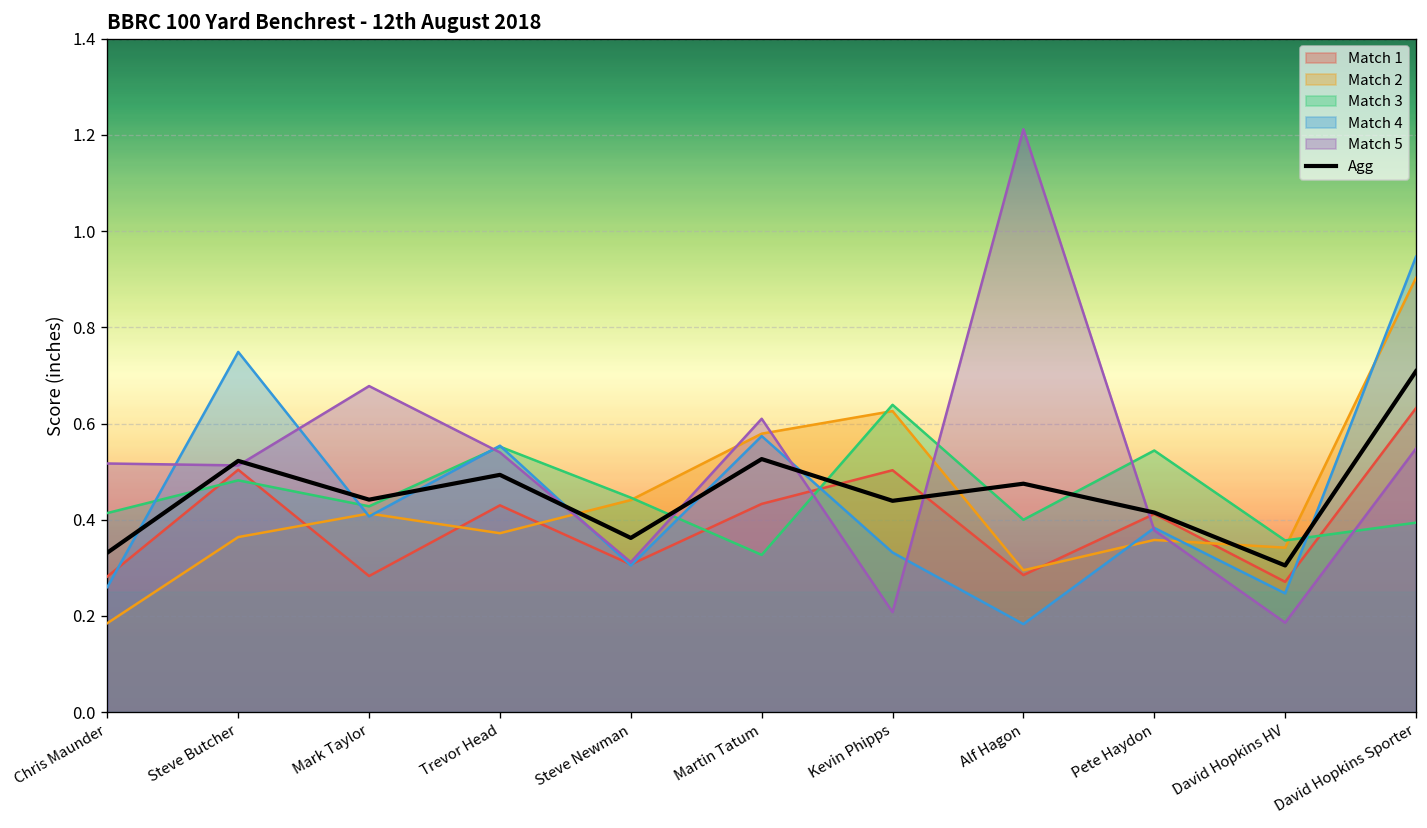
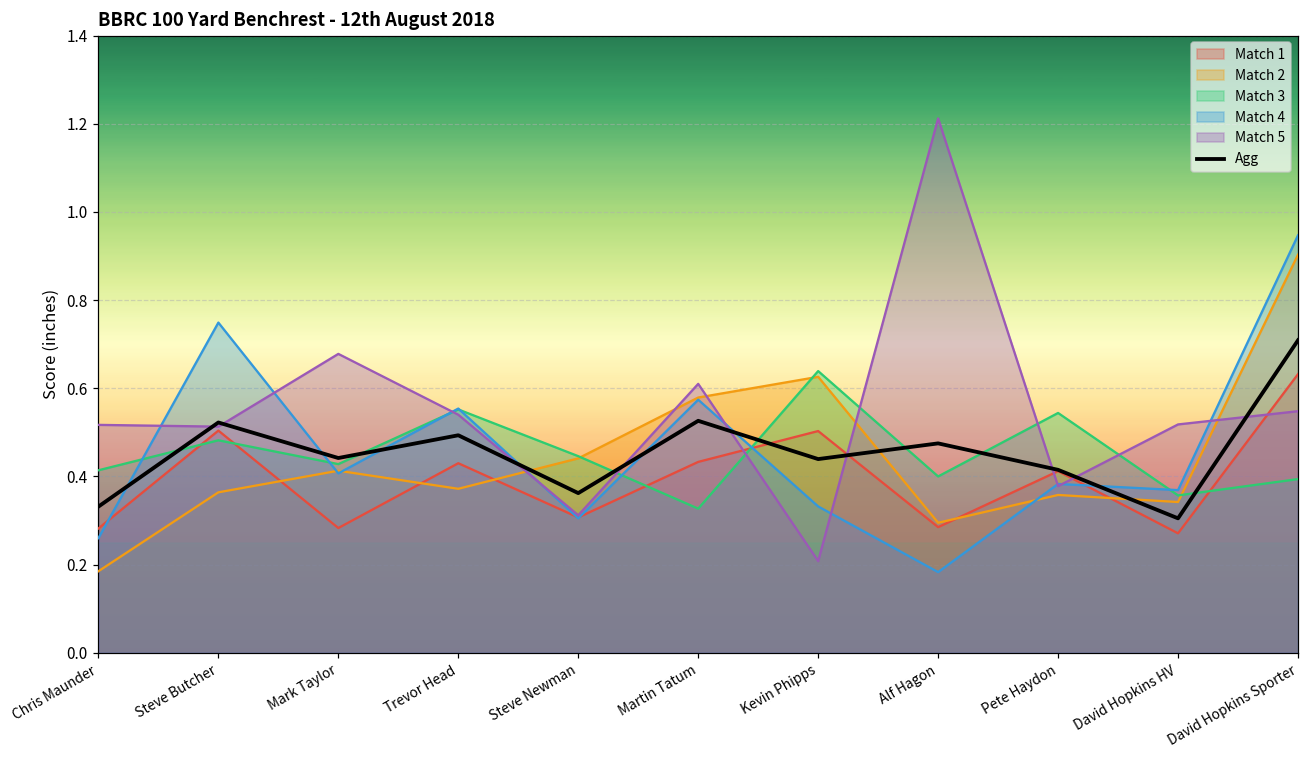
Match 4, David Hopkins HV: 0.25 -> 0.37
Match 5, David Hopkins HV: 0.19 -> 0.52
